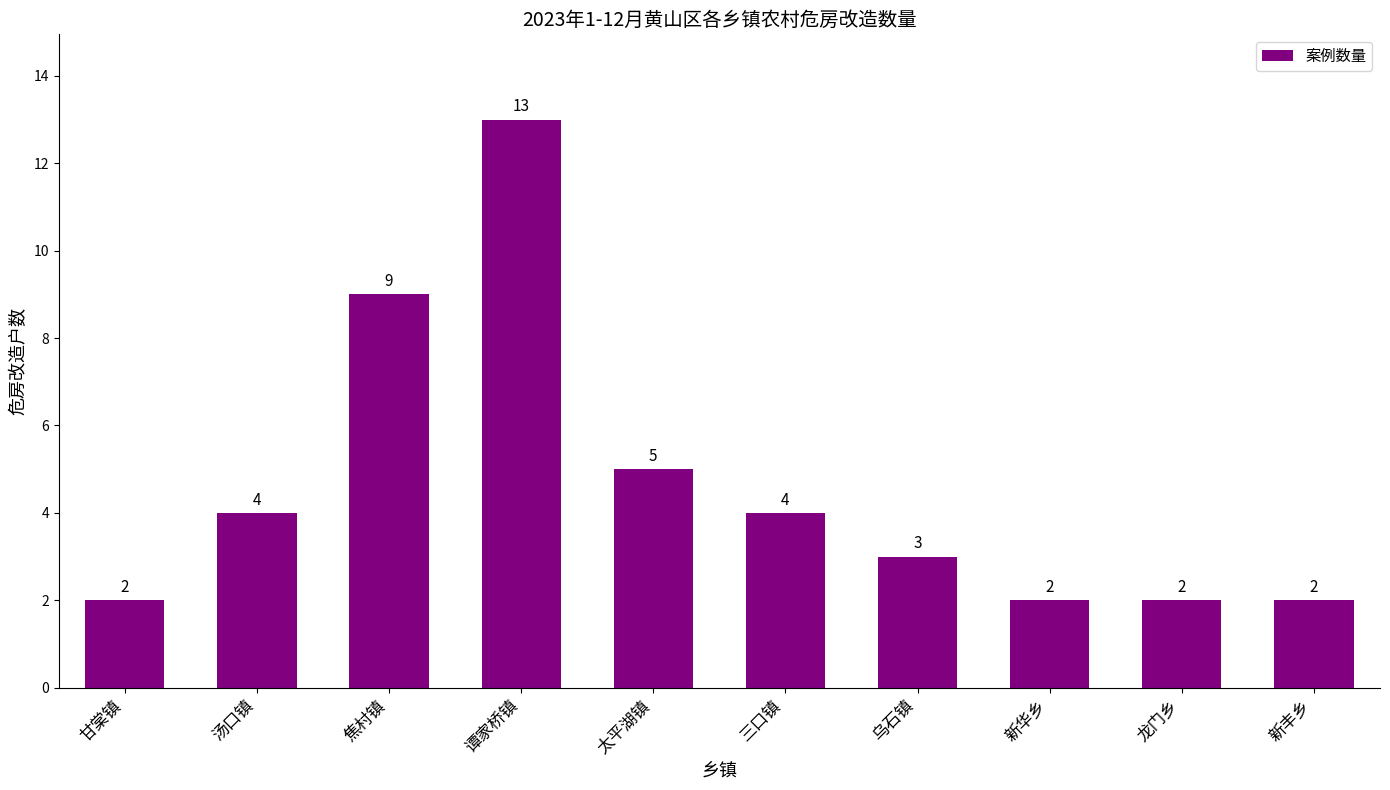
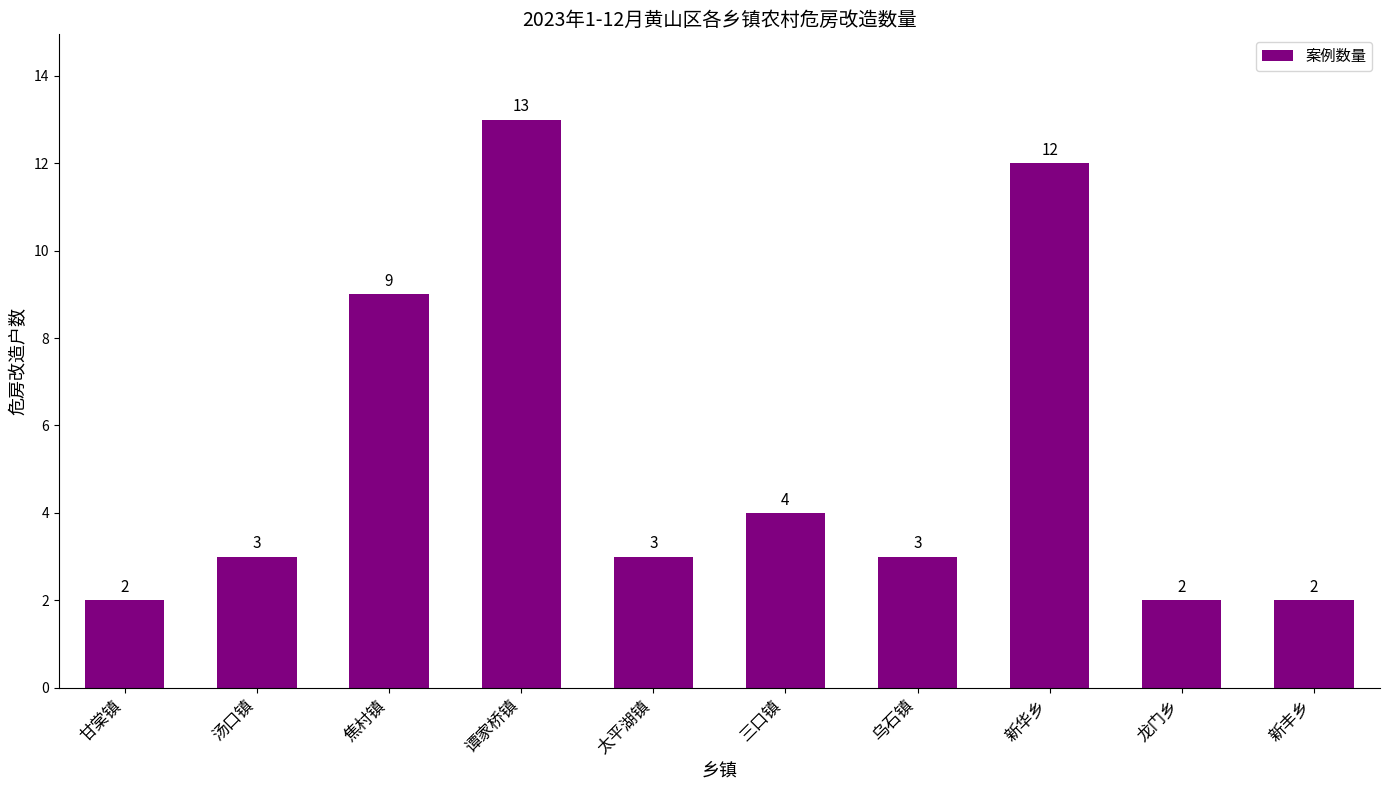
汤口镇: 4 -> 3
太平湖镇: 5 -> 3
新华乡: 2 -> 12
